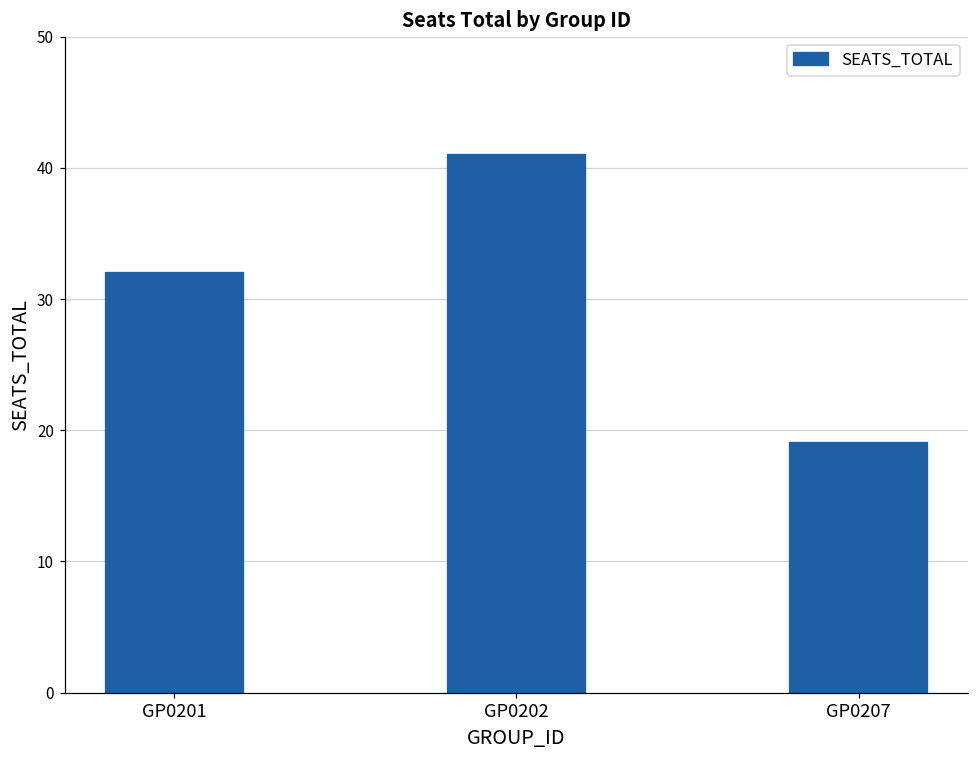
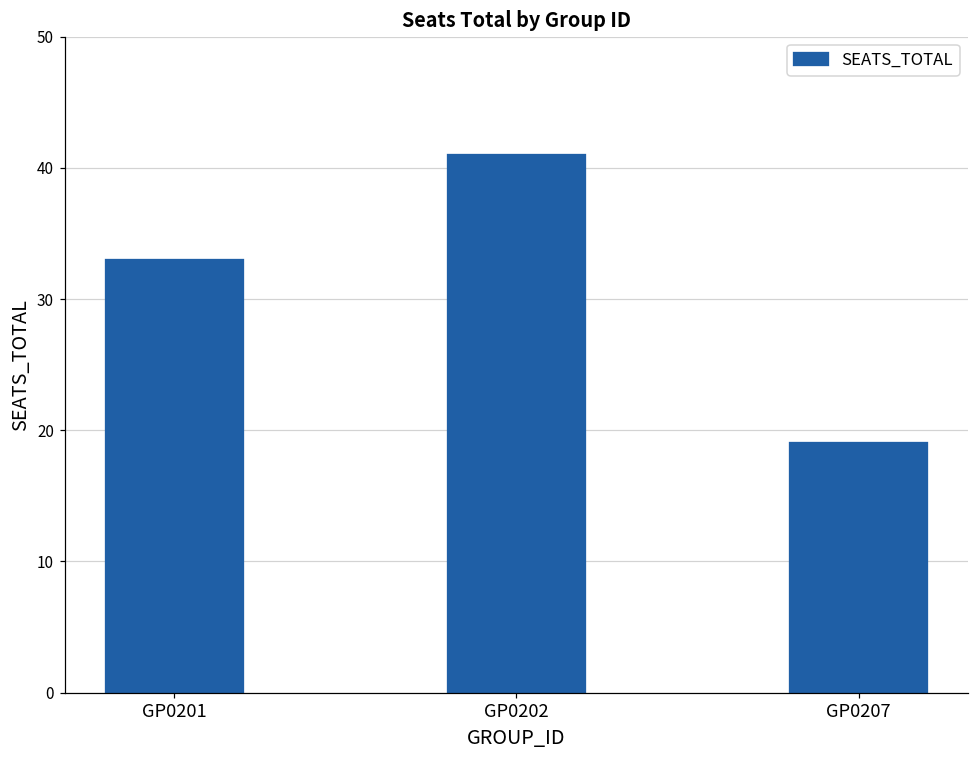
GP0201: 32 -> 33
